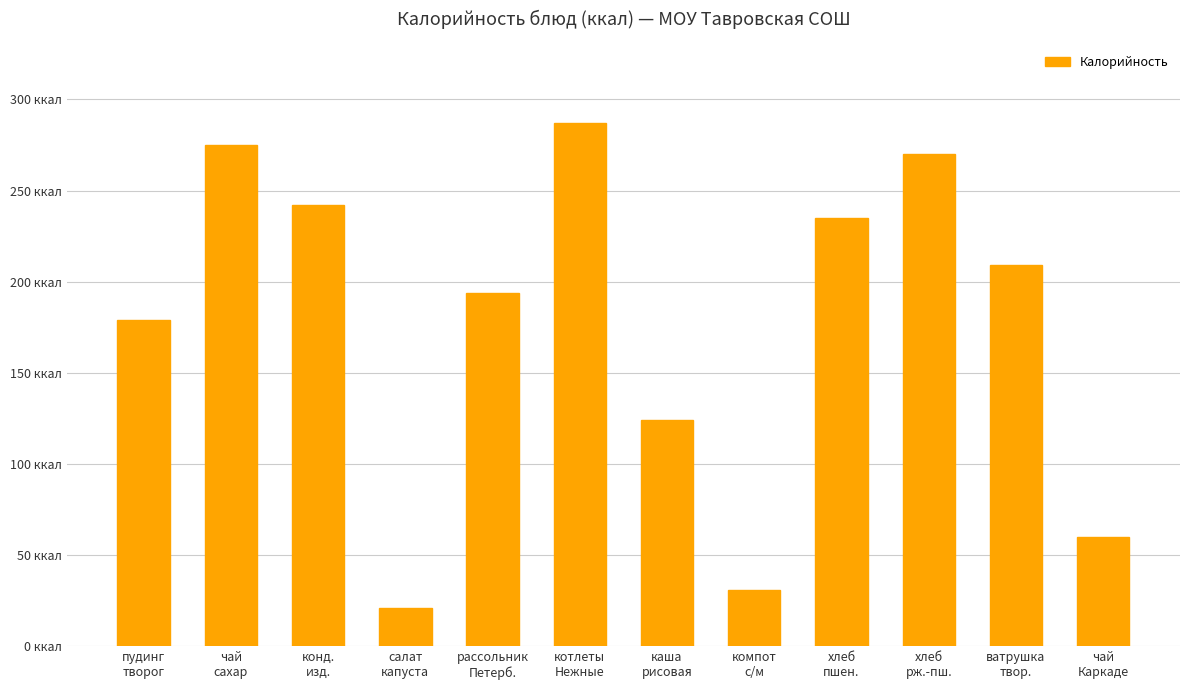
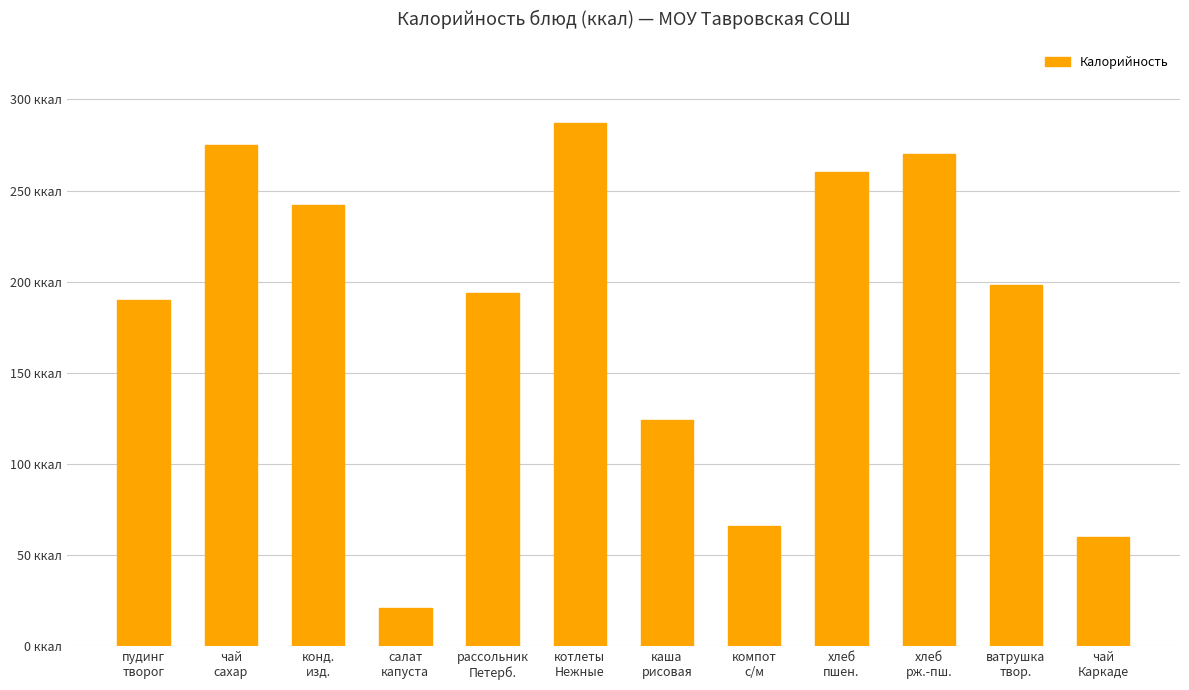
пудинг творог: 179 ккал -> 190 ккал
компот с/м: 31 ккал -> 66 ккал
хлеб пшен.: 235 ккал -> 260 ккал
ватрушка твор.: 209 ккал -> 198 ккал
